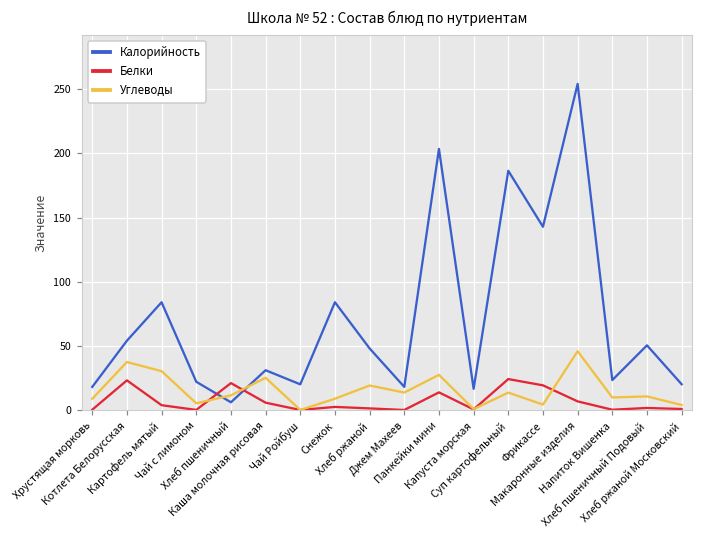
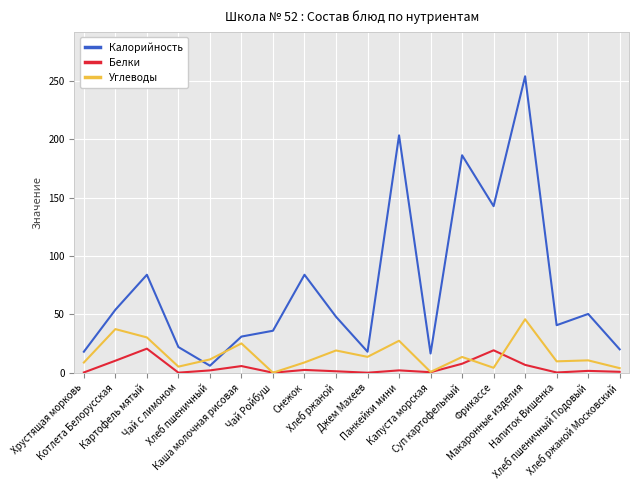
Белки, Котлета Белорусская: 23 -> 10
Белки, Картофель мятый: 4 -> 21
Белки, Хлеб пшеничный: 21 -> 2
Калорийность, Чай Ройбуш: 20 -> 36
Белки, Панкейки мини: 14 -> 2
Белки, Суп картофельный: 24 -> 8
Калорийность, Напиток Вишенка: 23 -> 41
